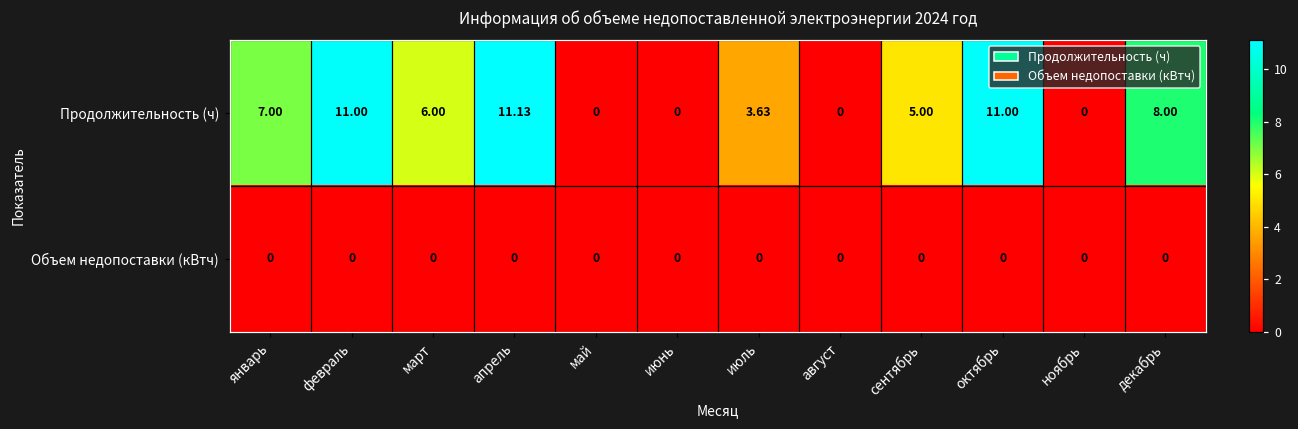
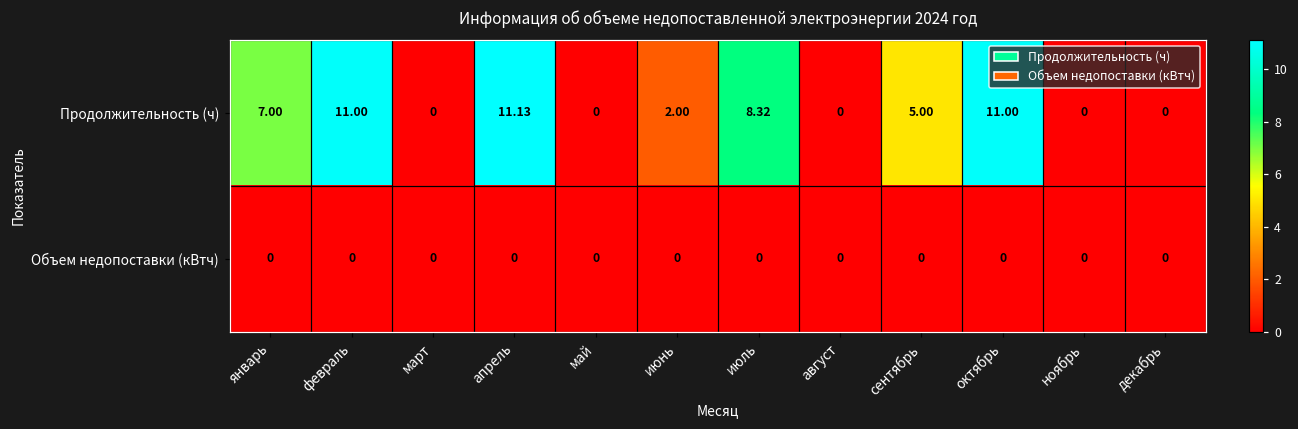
Продолжительность (ч), март: 6.00 -> 0
Продолжительность (ч), июнь: 0 -> 2.00
Продолжительность (ч), июль: 3.63 -> 8.32
Продолжительность (ч), декабрь: 8.00 -> 0
